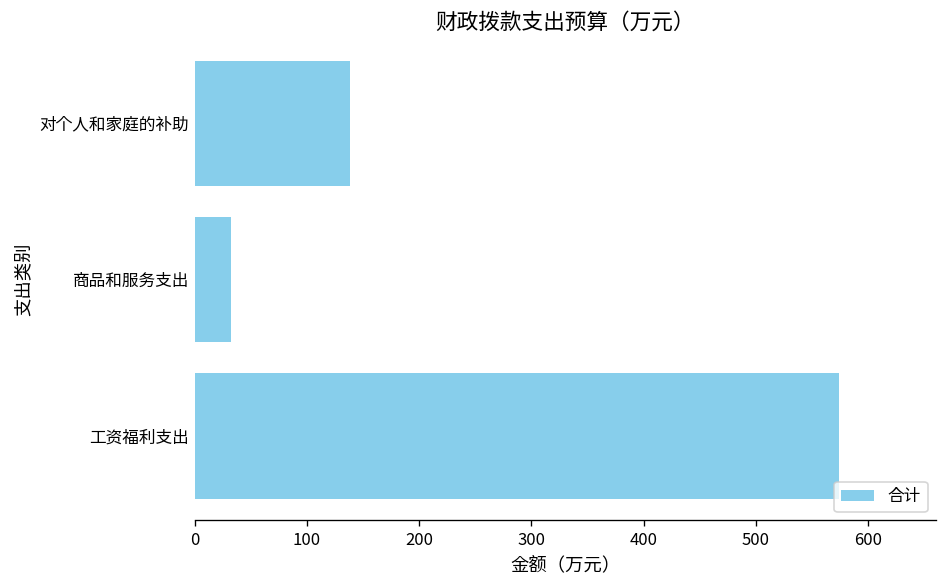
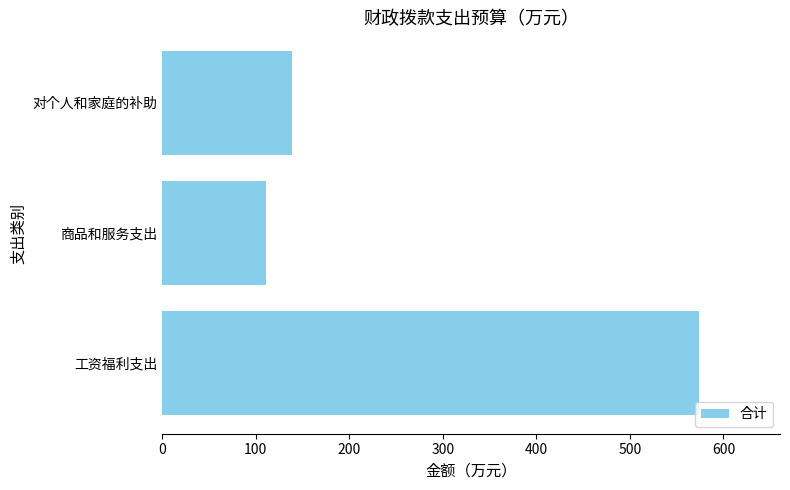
商品和服务支出: 30 -> 110
